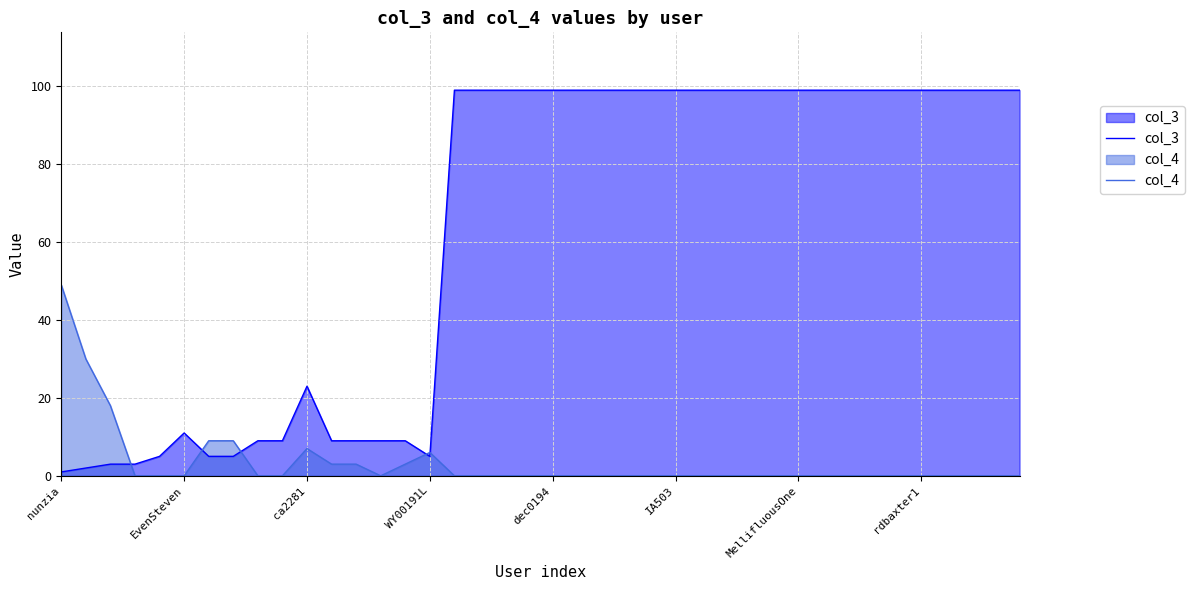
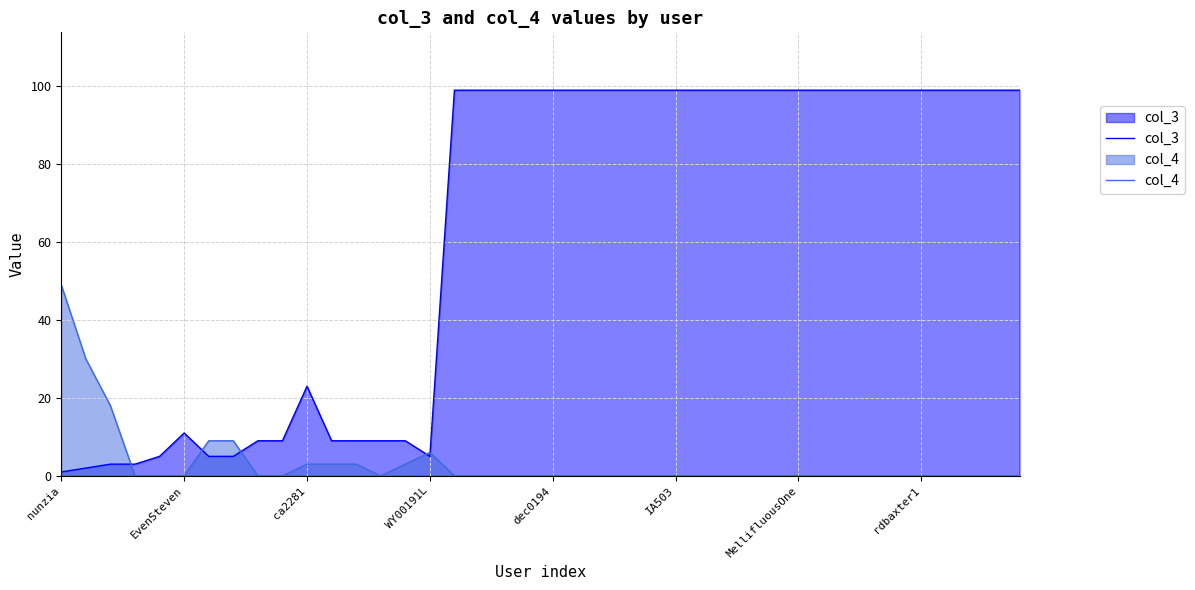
col_4, ca2281: 7 -> 3
